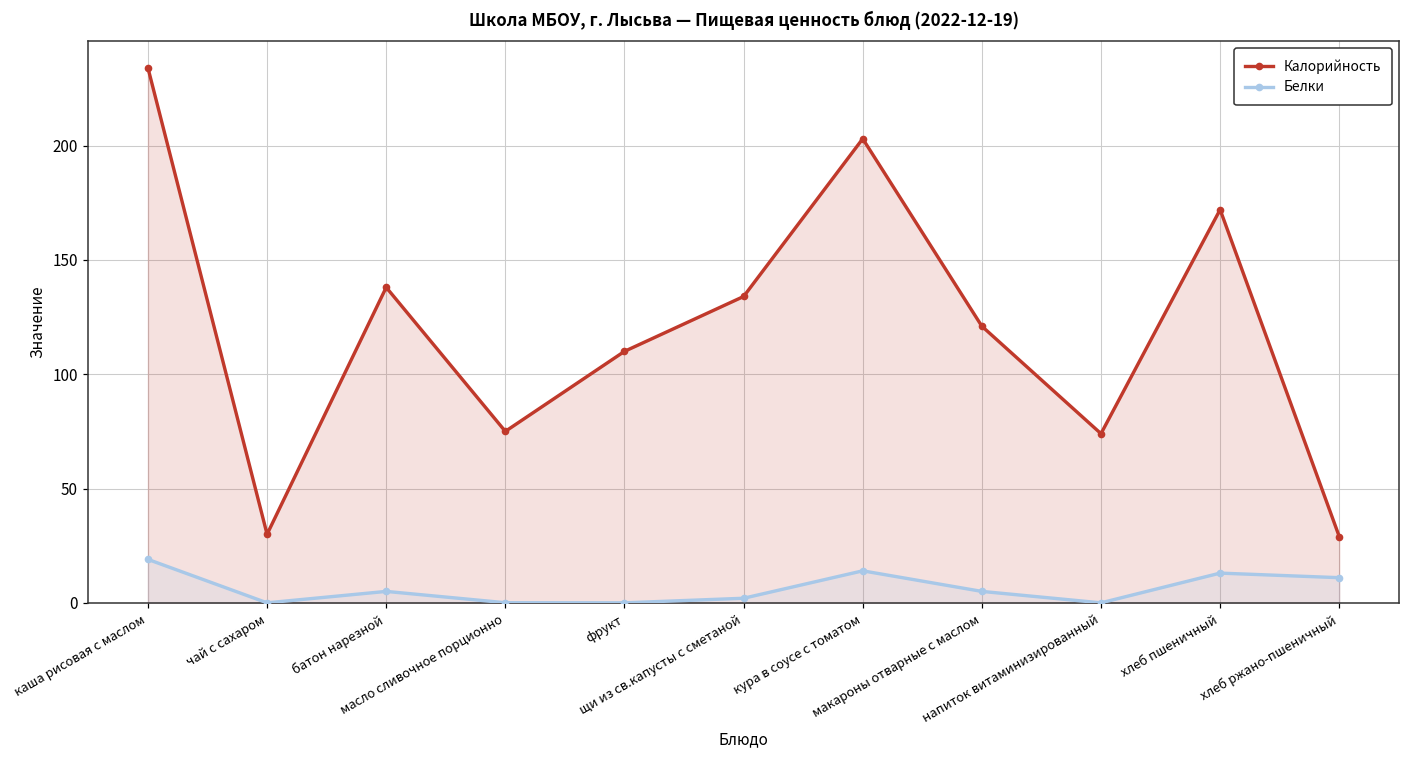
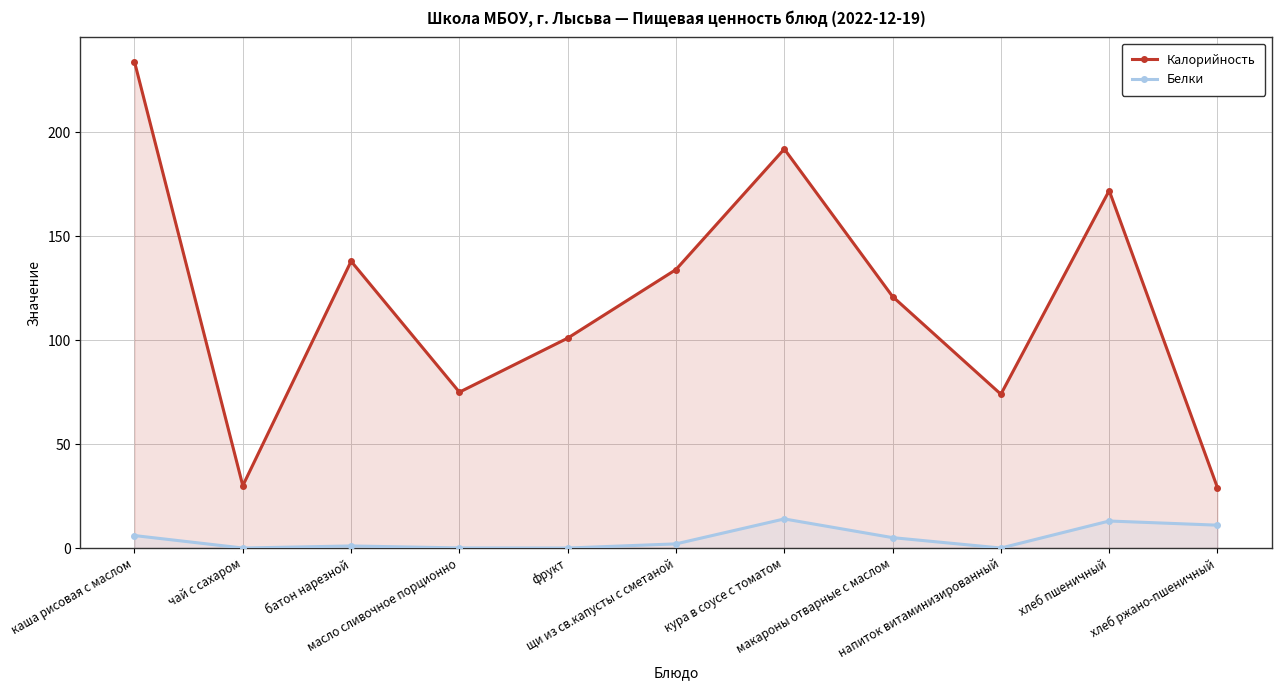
Белки, каша рисовая с маслом: 19 -> 6
Белки, батон нарезной: 5 -> 1
Калорийность, фрукт: 110 -> 101
Калорийность, кура в соусе с томатом: 203 -> 192
